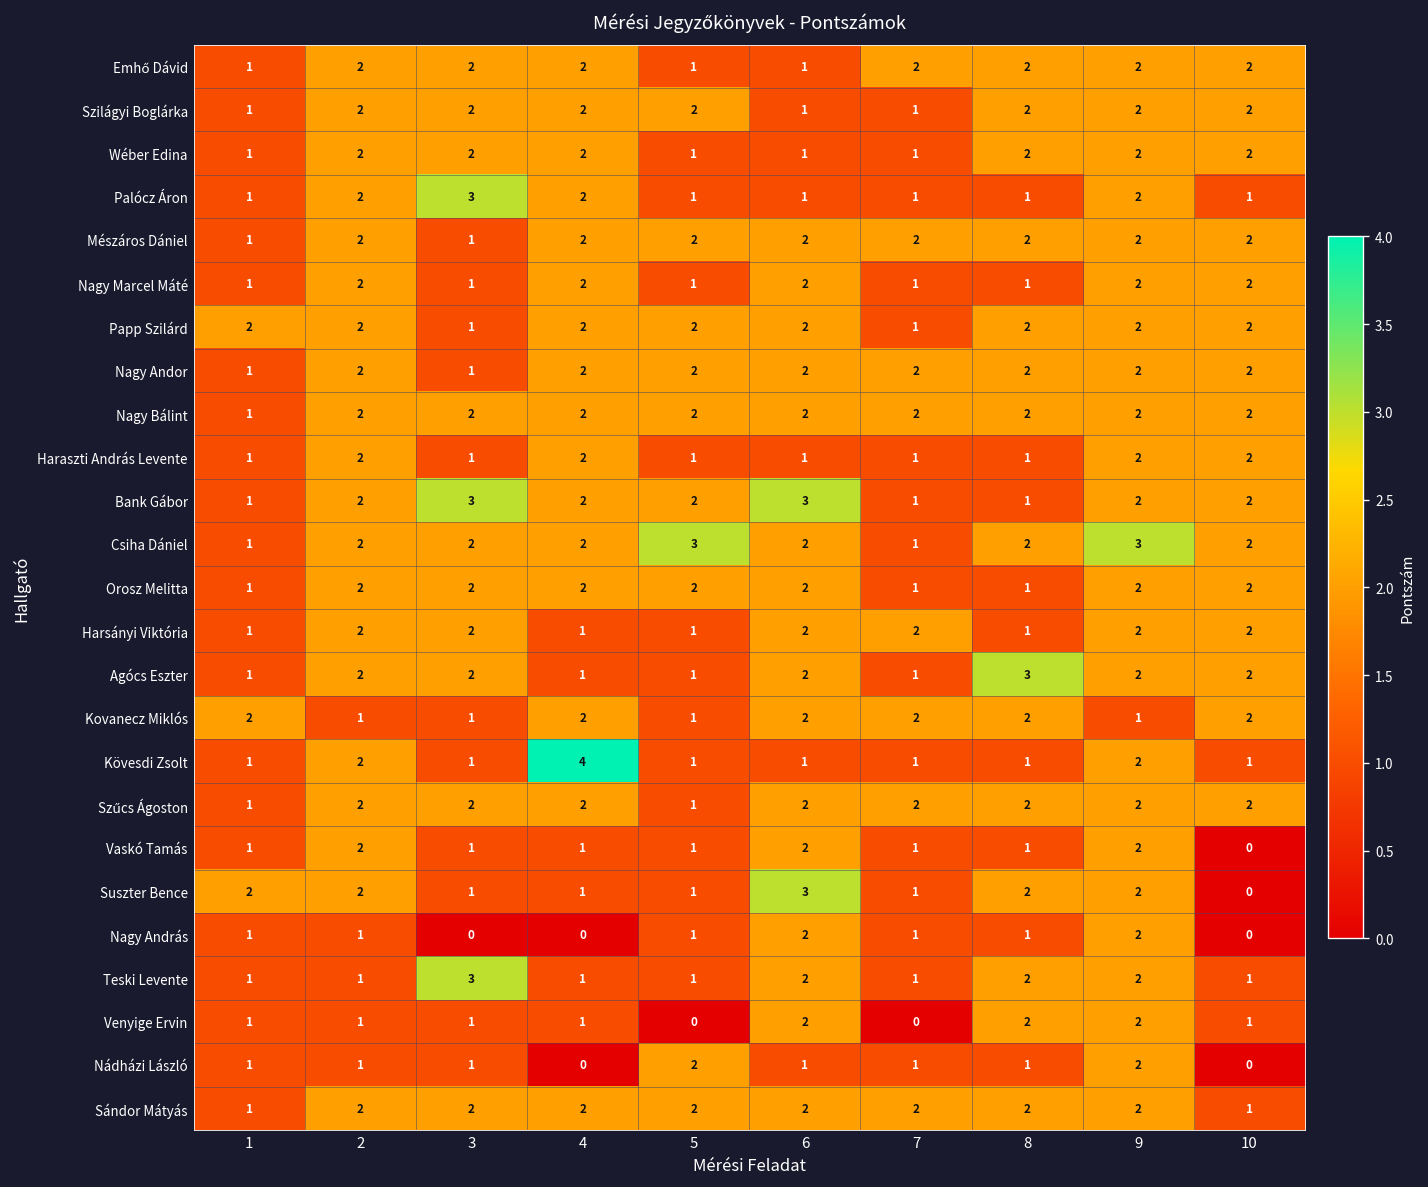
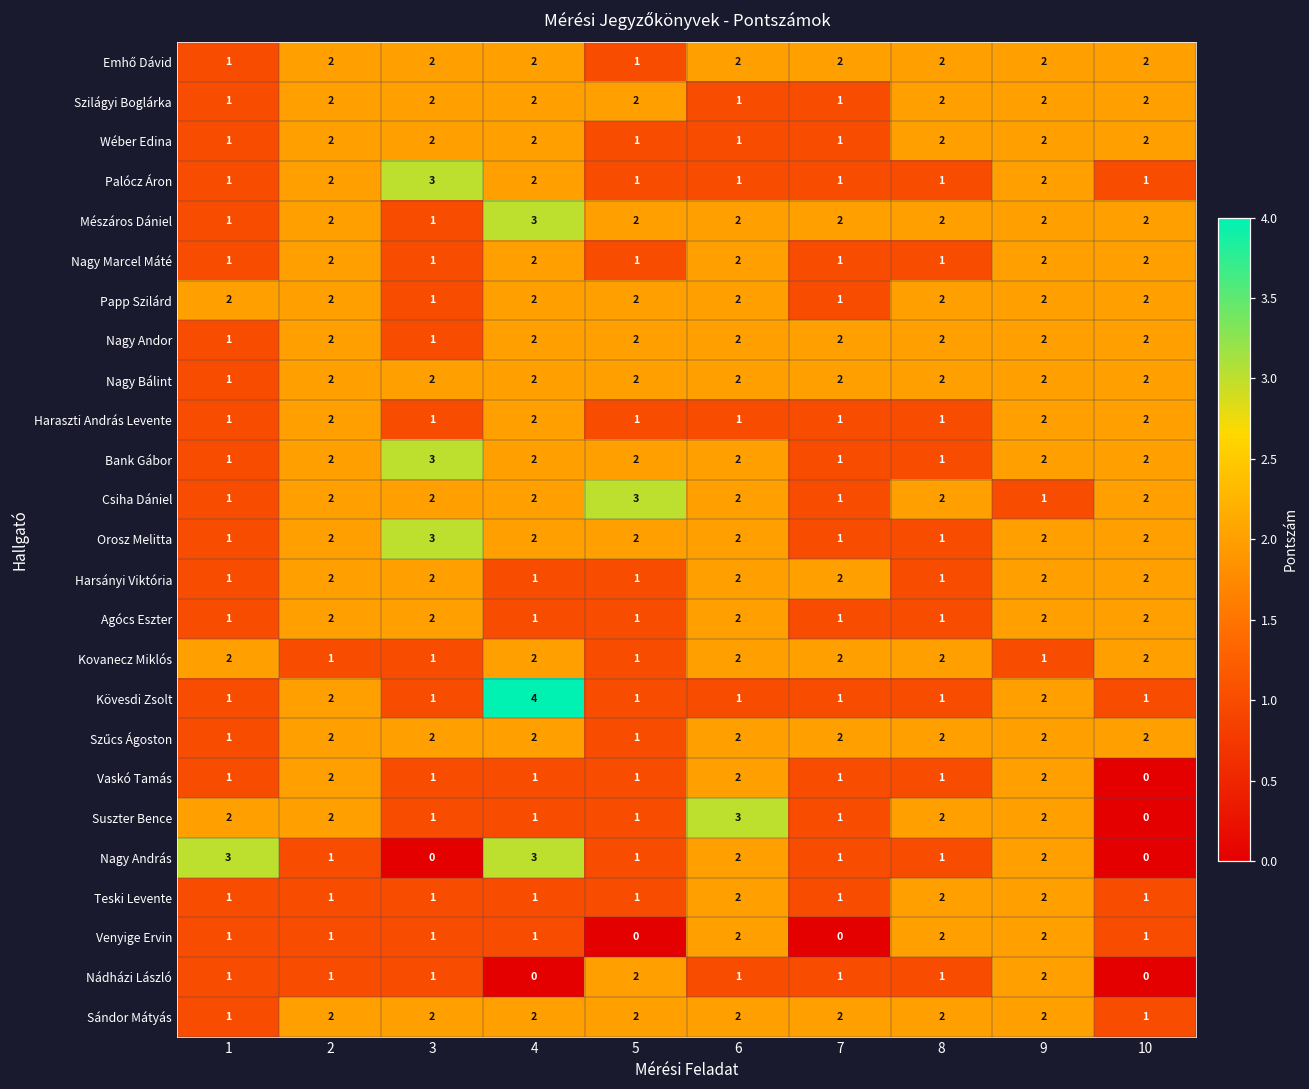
Emhő Dávid, 6: 1 -> 2
Mészáros Dániel, 4: 2 -> 3
Bank Gábor, 6: 3 -> 2
Csiha Dániel, 9: 3 -> 1
Orosz Melitta, 3: 2 -> 3
Agócs Eszter, 8: 3 -> 1
Nagy András, 1: 1 -> 3
Nagy András, 4: 0 -> 3
Teski Levente, 3: 3 -> 1
